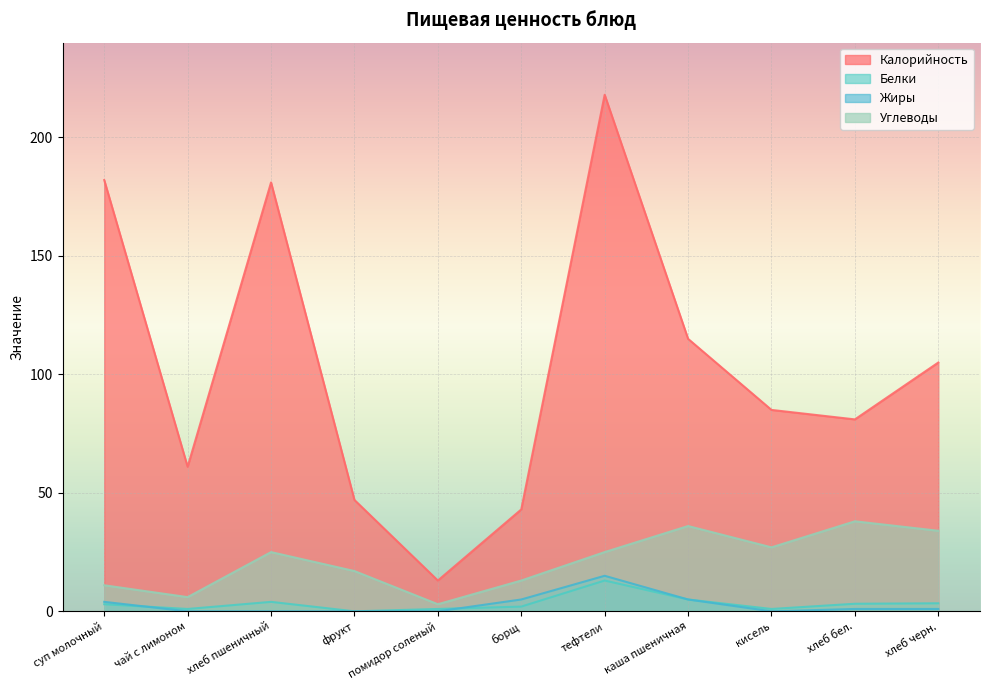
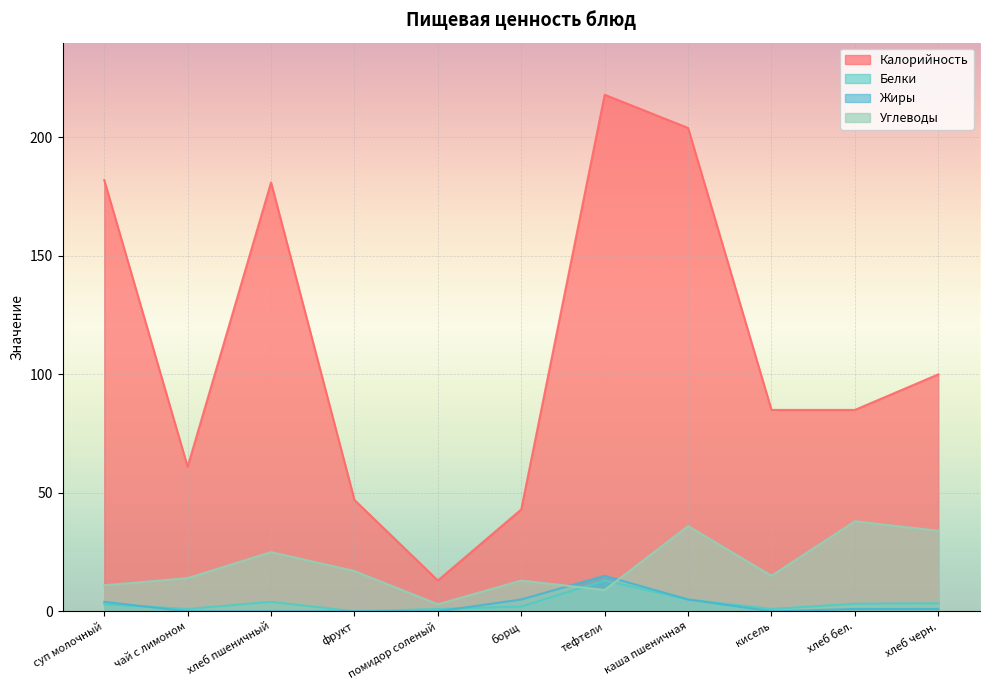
Углеводы, чай с лимоном: 6 -> 14
Углеводы, тефтели: 25 -> 9
Калорийность, каша пшеничная: 115 -> 204
Углеводы, кисель: 27 -> 15
Калорийность, хлеб бел.: 81 -> 85
Калорийность, хлеб черн.: 105 -> 100
